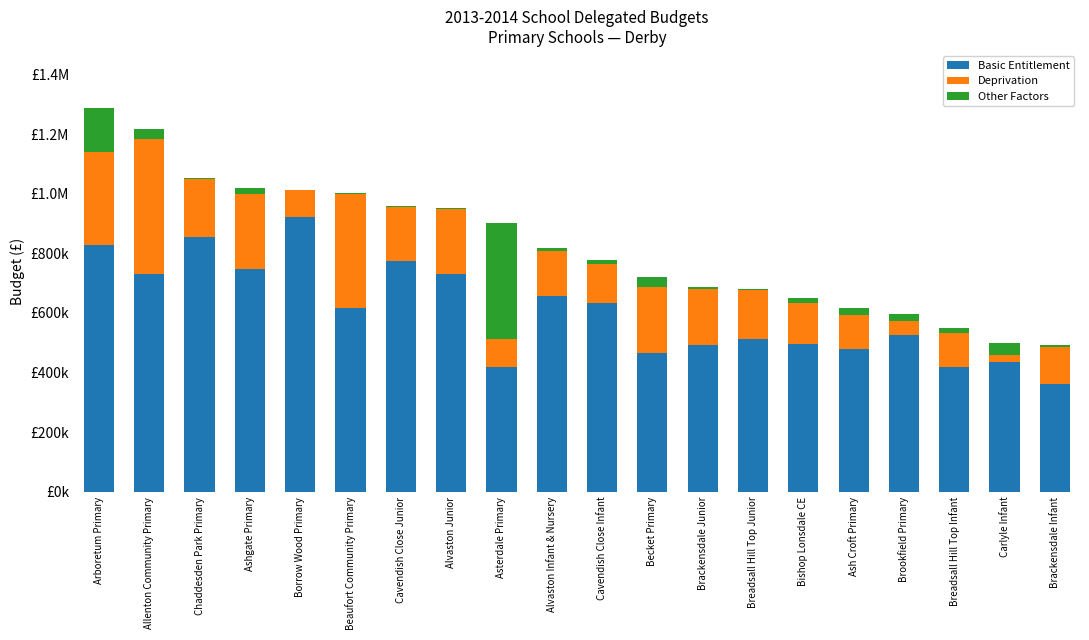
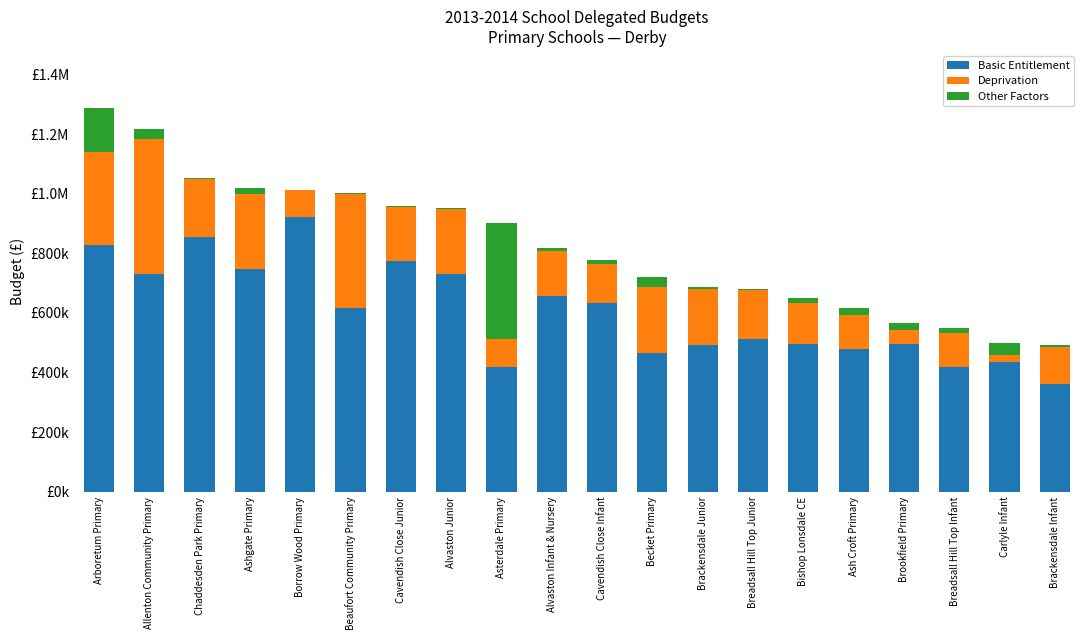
Basic Entitlement, Brookfield Primary: £530000 -> £500000
